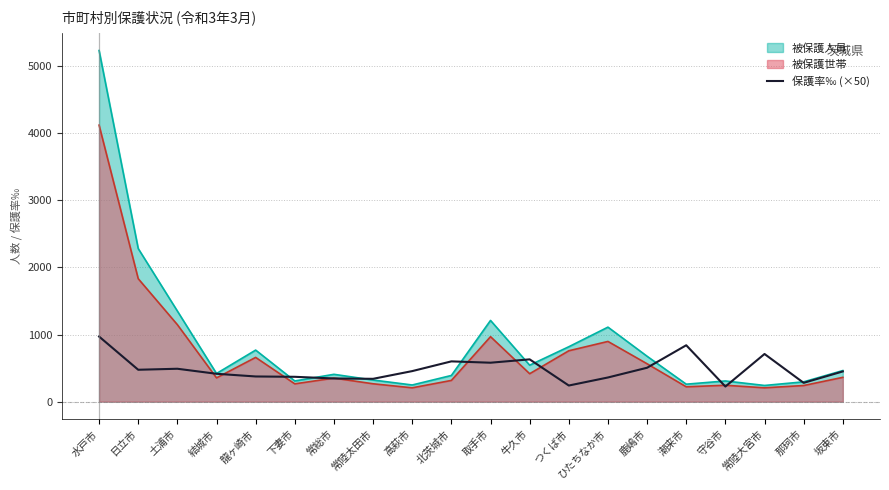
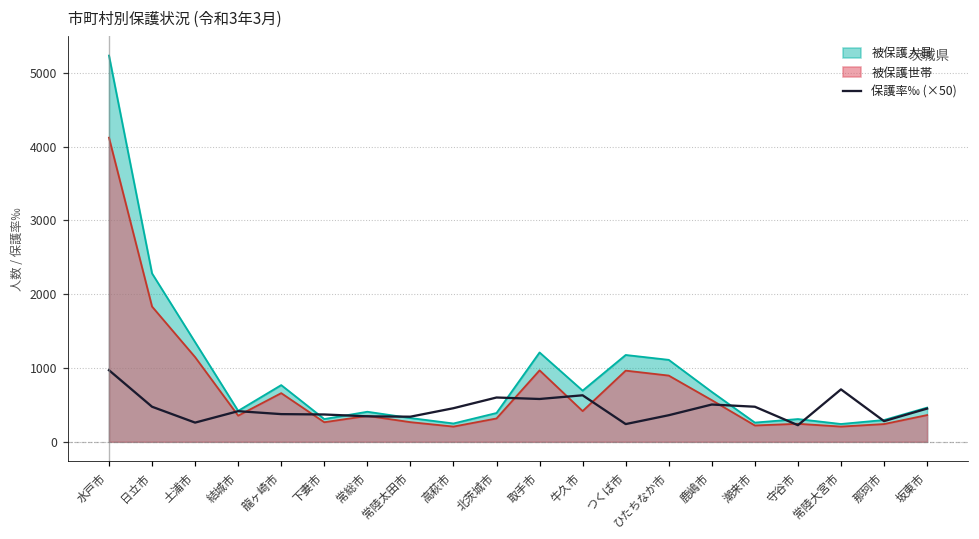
保護率‰ (×50), 土浦市: 500 -> 300
被保護人員, 牛久市: 500 -> 700
被保護人員, つくば市: 800 -> 1200
被保護世帯, つくば市: 800 -> 1000
保護率‰ (×50), 潮来市: 800 -> 500
